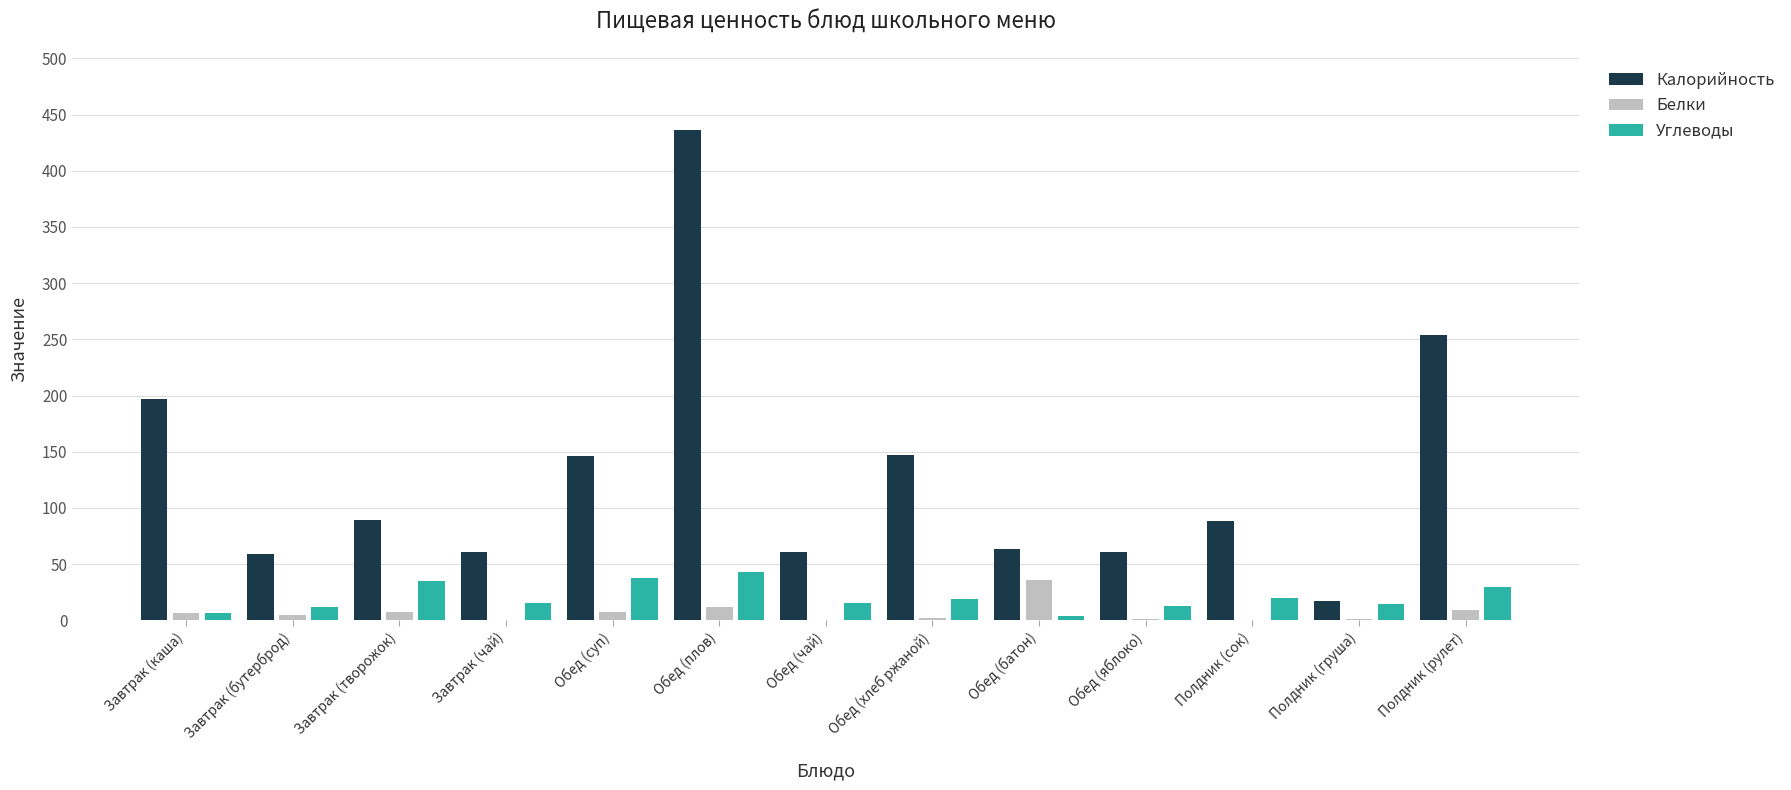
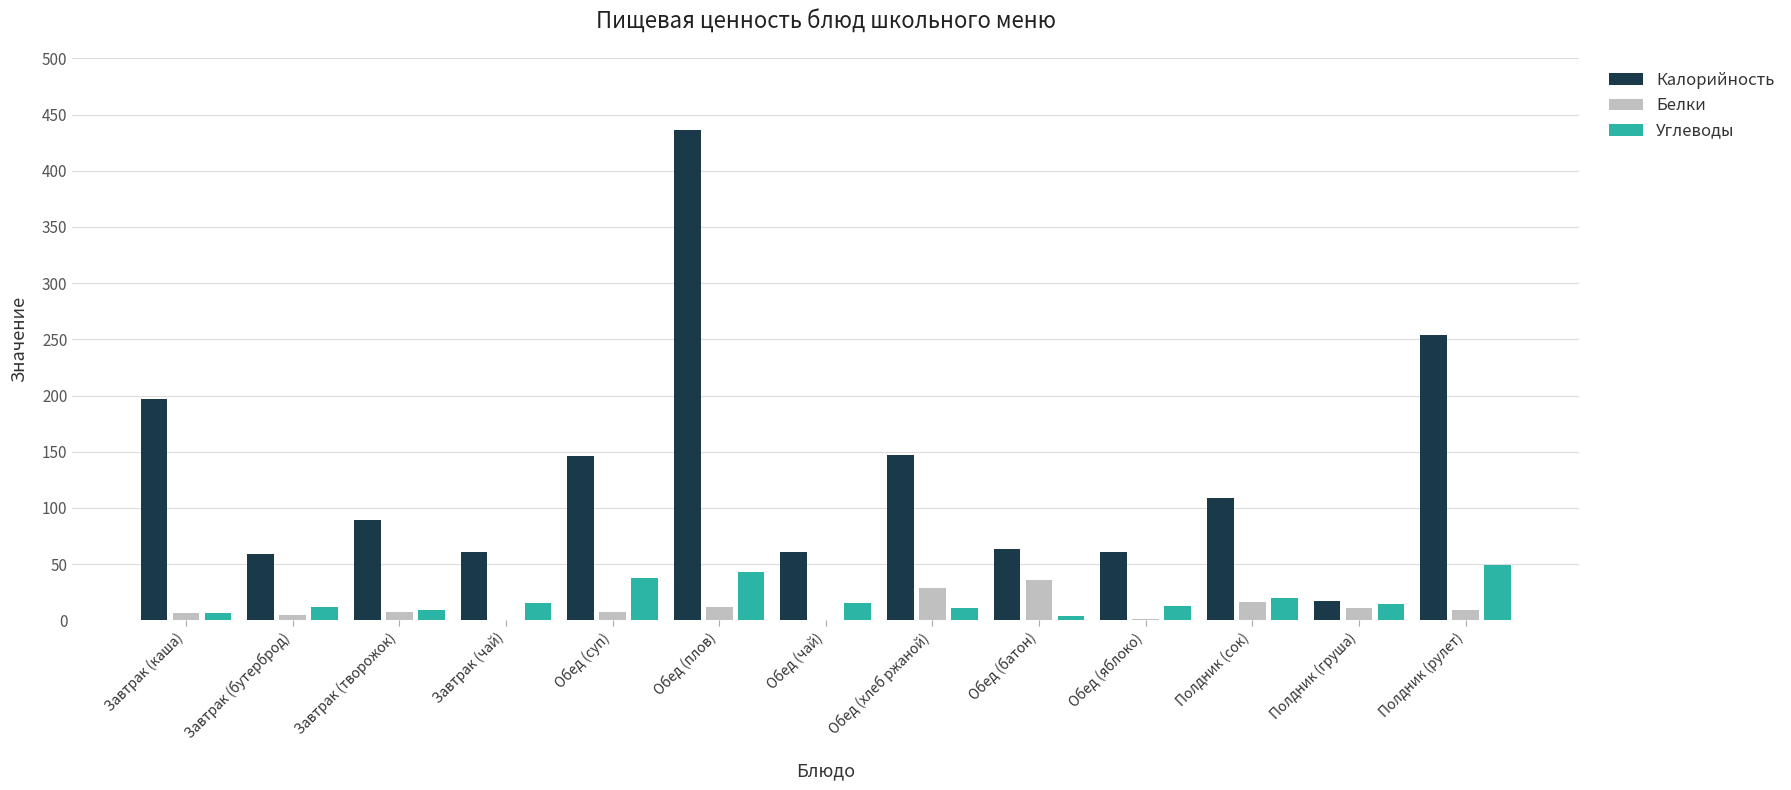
Углеводы, Завтрак (творожок): 35 -> 9
Белки, Обед (хлеб ржаной): 2 -> 29
Углеводы, Обед (хлеб ржаной): 19 -> 11
Калорийность, Полдник (сок): 88 -> 109
Белки, Полдник (сок): 0 -> 16
Белки, Полдник (груша): 1 -> 11
Углеводы, Полдник (рулет): 30 -> 49
